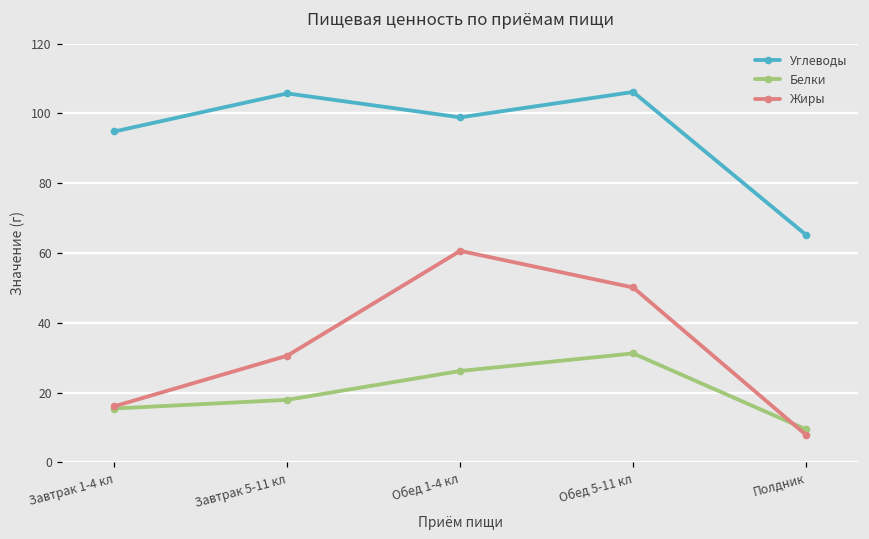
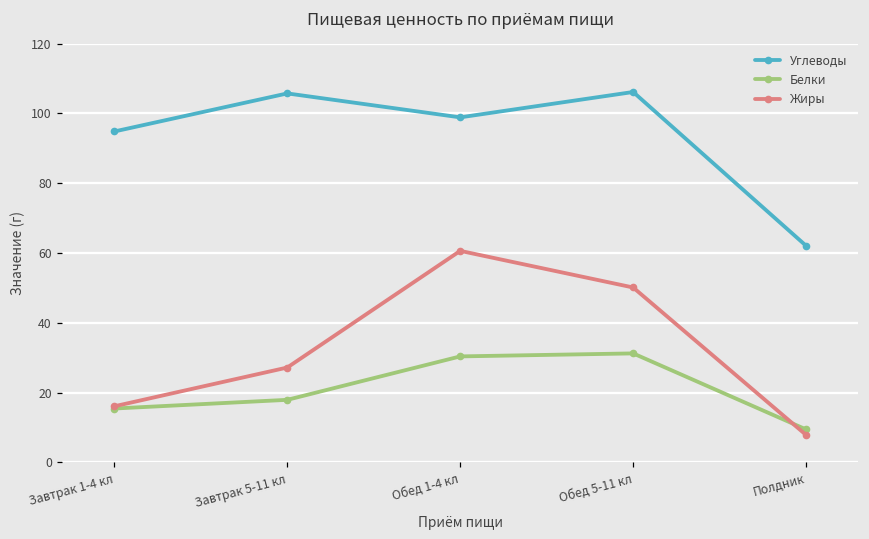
Жиры, Завтрак 5-11 кл: 31 -> 27
Белки, Обед 1-4 кл: 26 -> 30
Углеводы, Полдник: 65 -> 62
